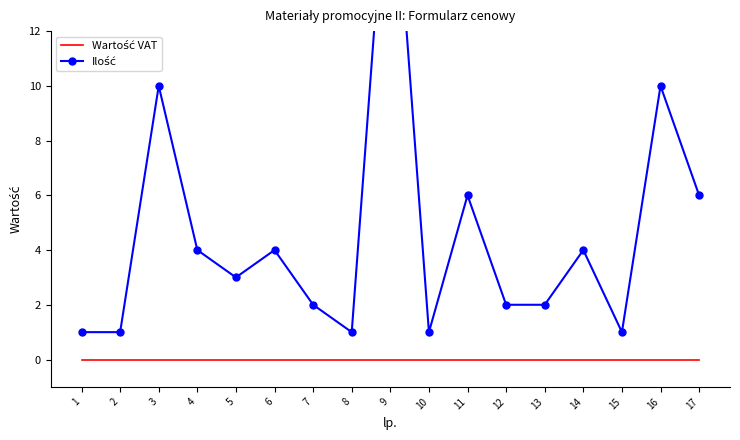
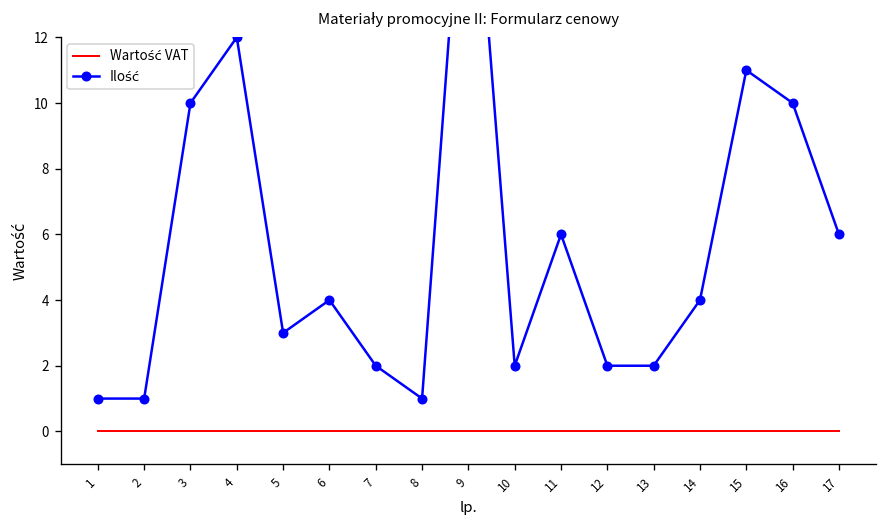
Ilość, 4: 4 -> 12
Ilość, 10: 1 -> 2
Ilość, 15: 1 -> 11
